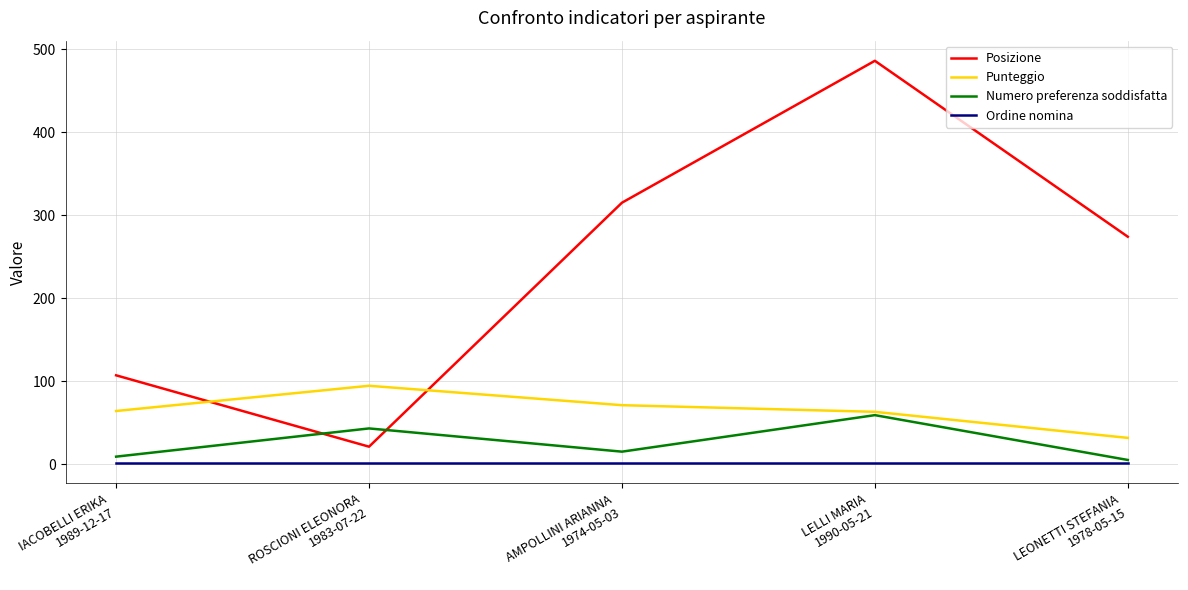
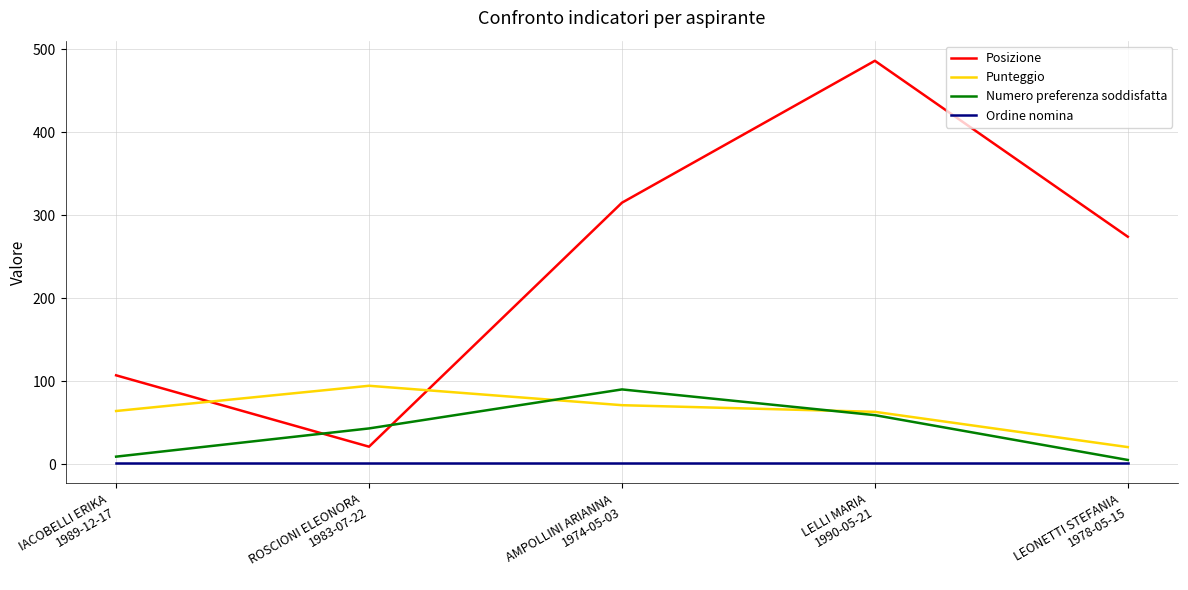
Numero preferenza soddisfatta, AMPOLLINI ARIANNA 1974-05-03: 20 -> 90
Punteggio, LEONETTI STEFANIA 1978-05-15: 30 -> 20
